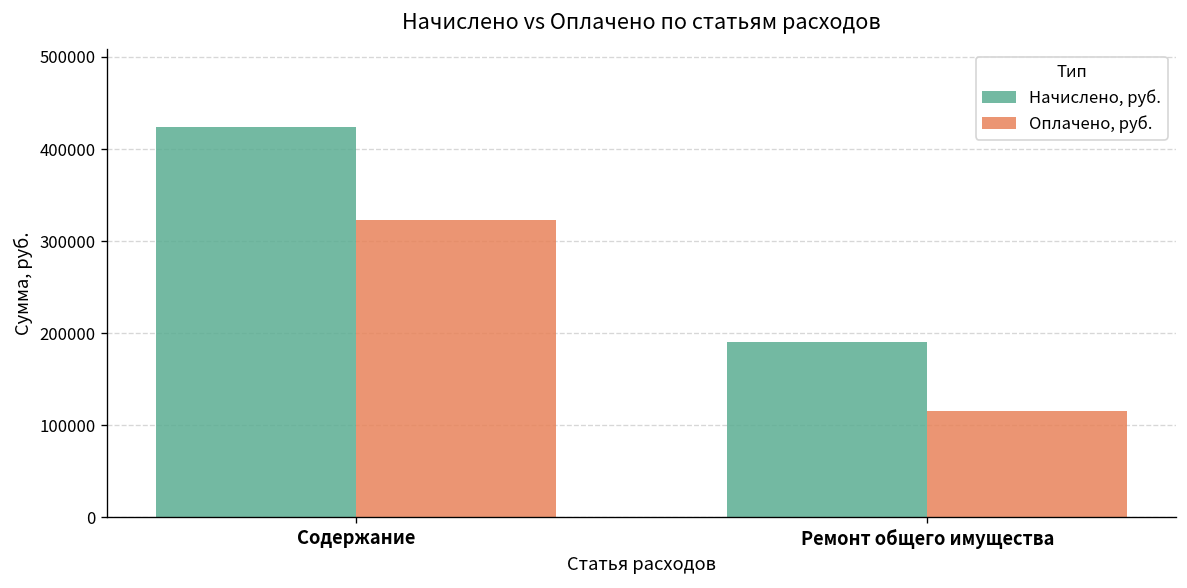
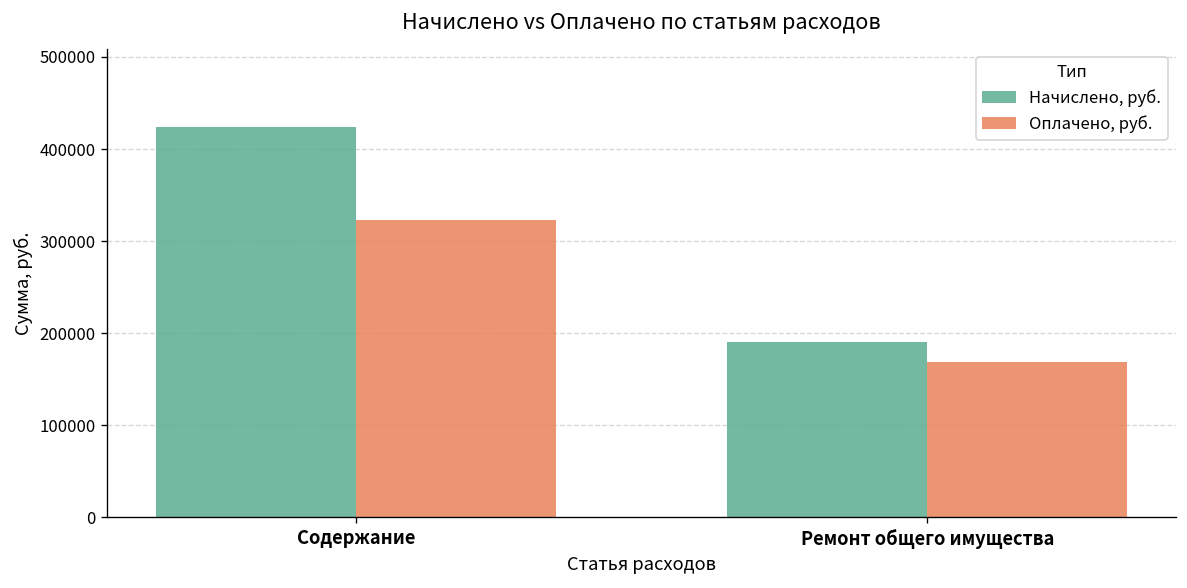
Оплачено, руб., Ремонт общего имущества: 120000 -> 170000
